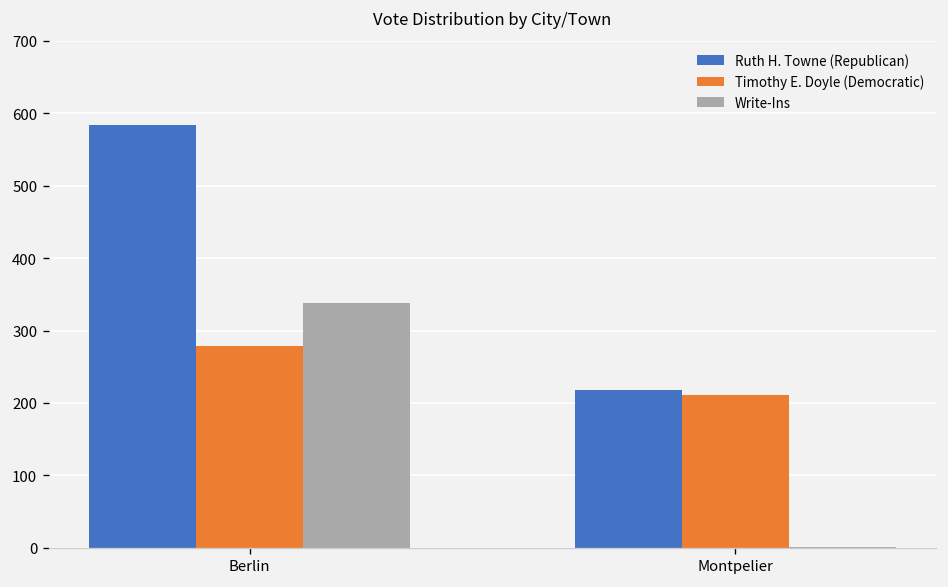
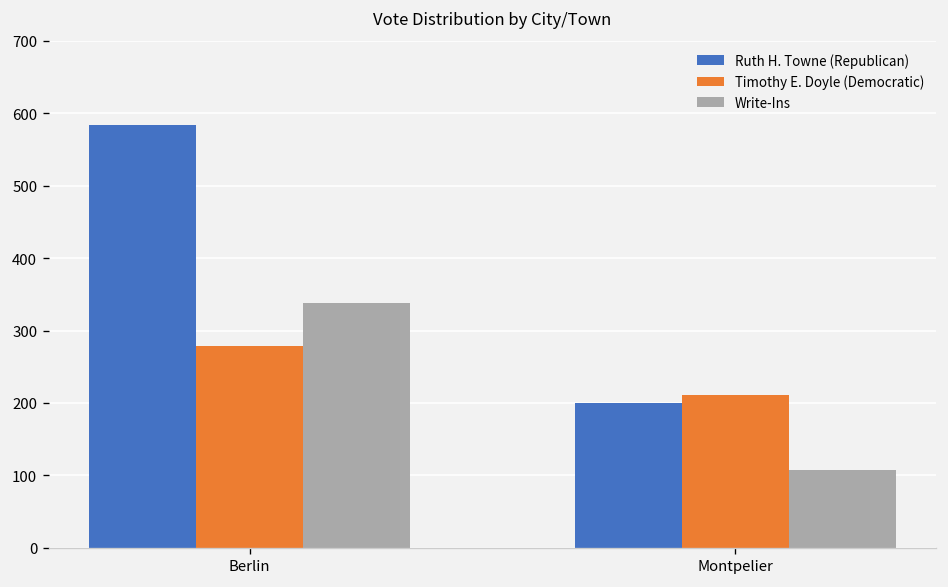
Ruth H. Towne (Republican), Montpelier: 220 -> 200
Write-Ins, Montpelier: 0 -> 110
